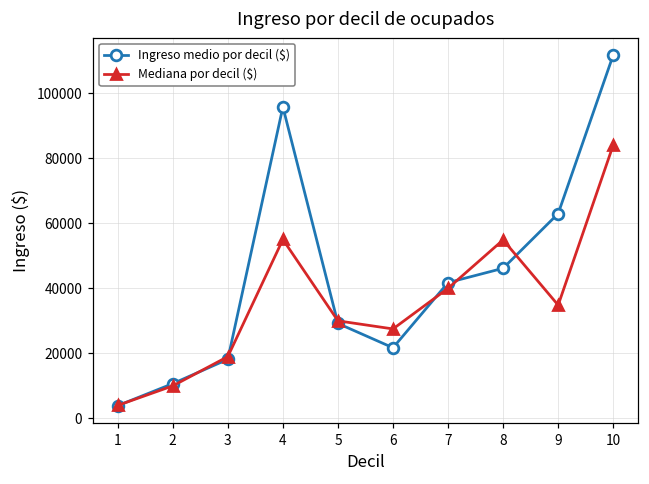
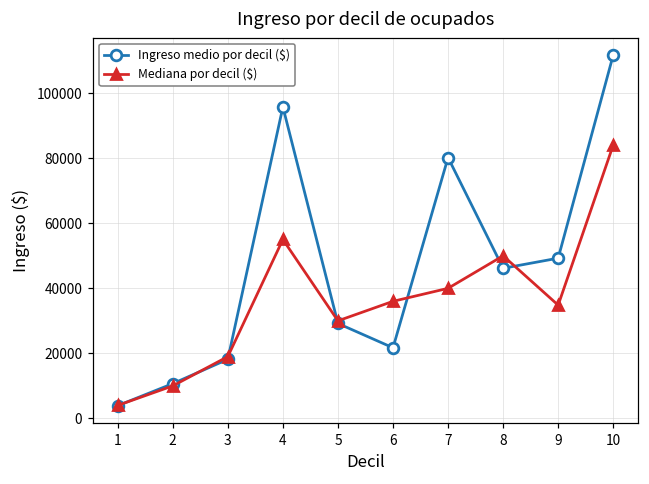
Mediana por decil ($), 6: 28000 -> 36000
Ingreso medio por decil ($), 7: 42000 -> 80000
Mediana por decil ($), 8: 55000 -> 50000
Ingreso medio por decil ($), 9: 63000 -> 49000
